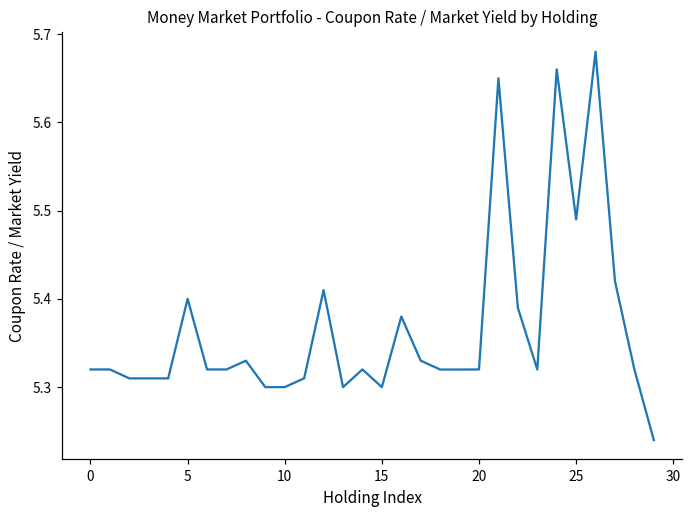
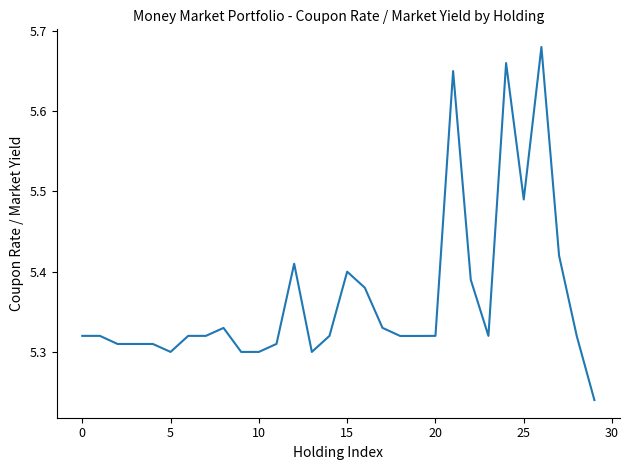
5: 5.4 -> 5.3
15: 5.3 -> 5.4
